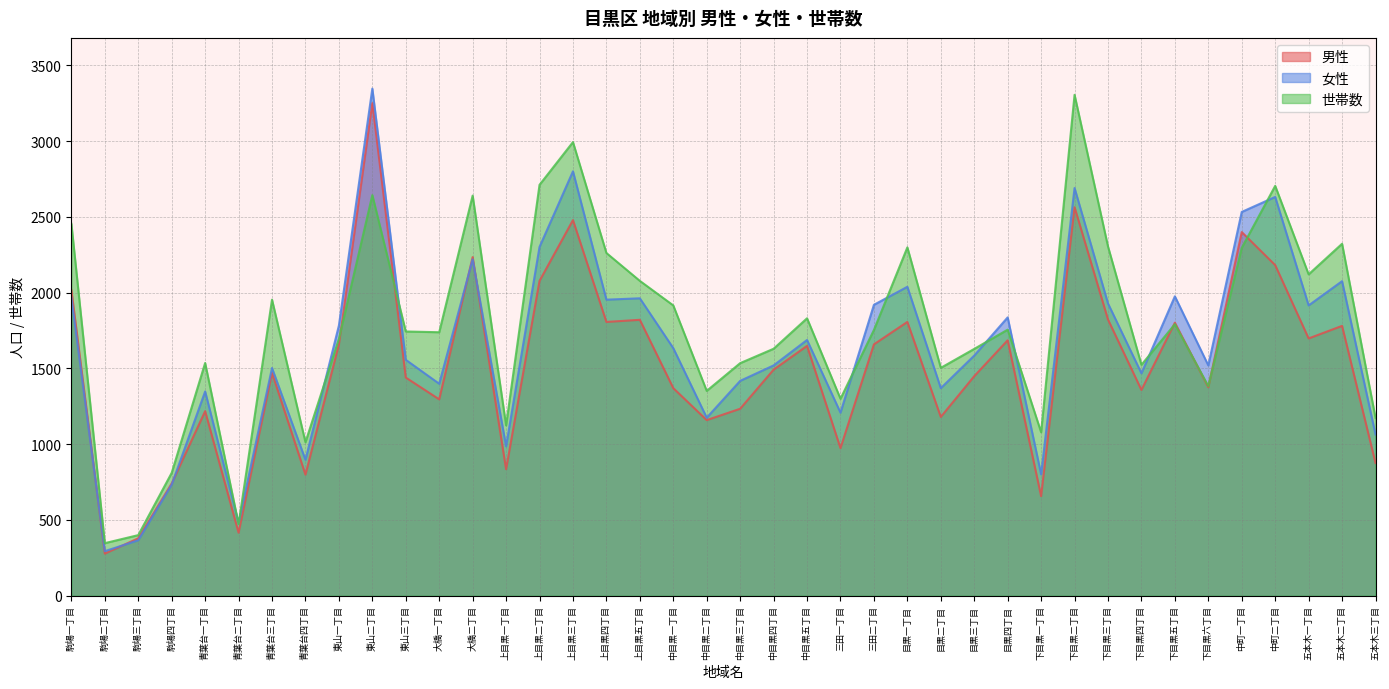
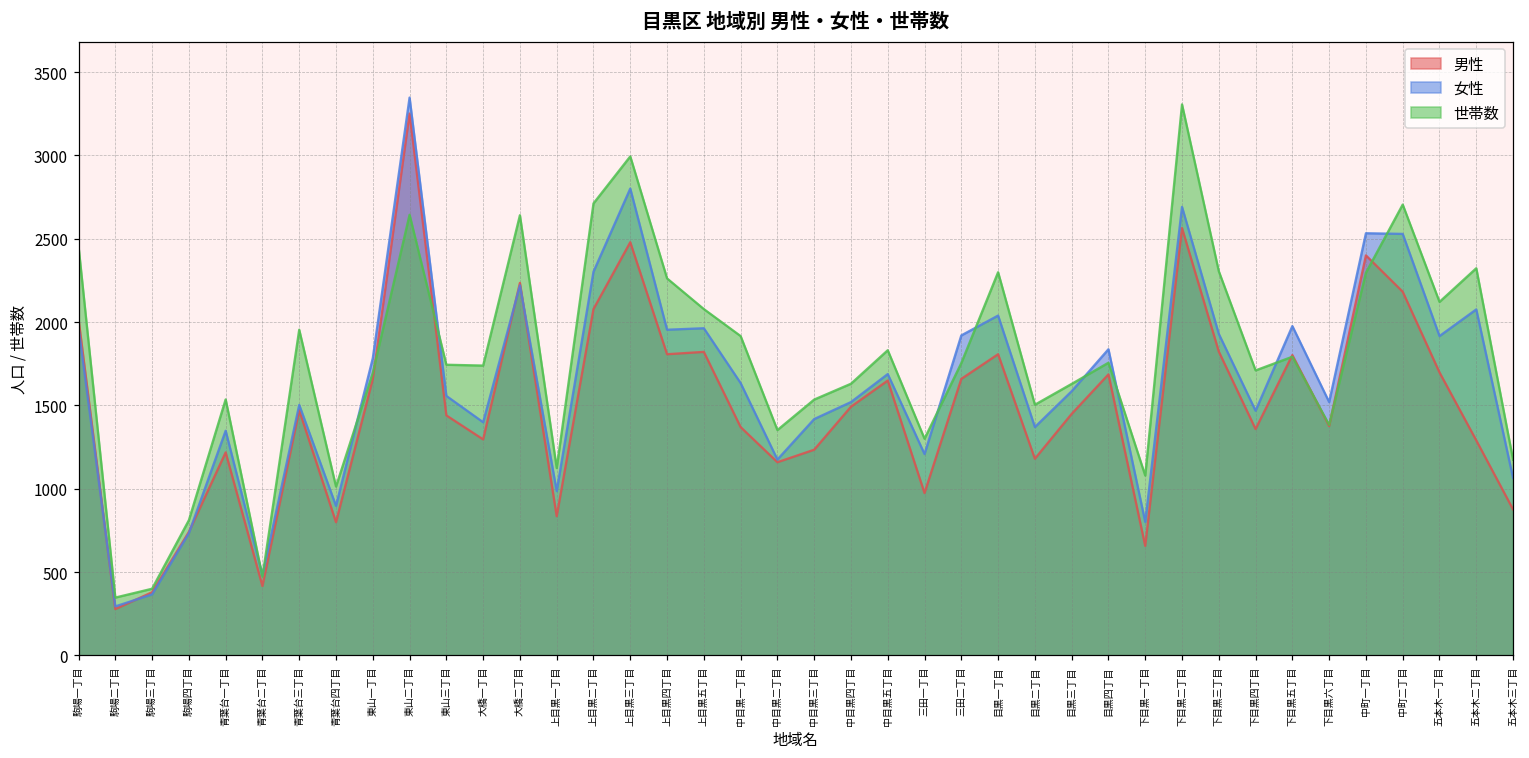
世帯数, 下目黒四丁目: 1520 -> 1710
女性, 中町二丁目: 2630 -> 2530
男性, 五本木二丁目: 1780 -> 1290
